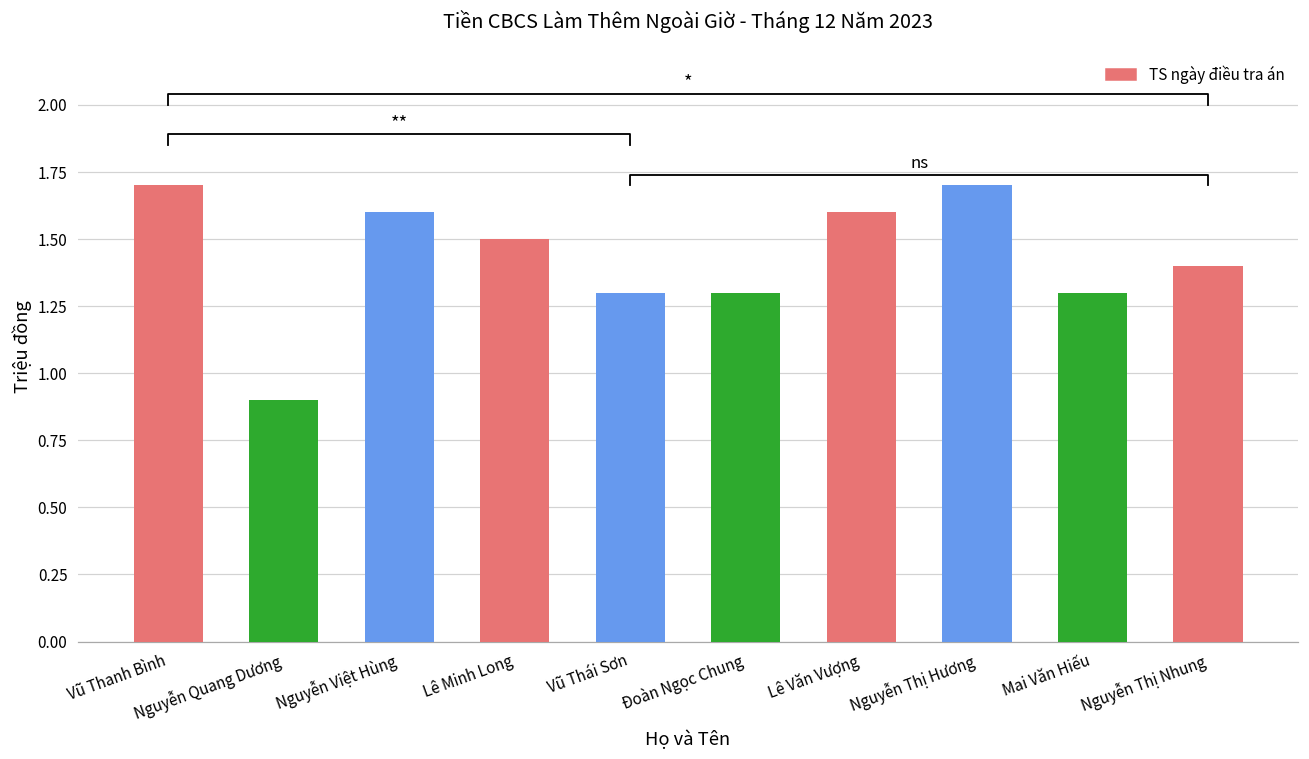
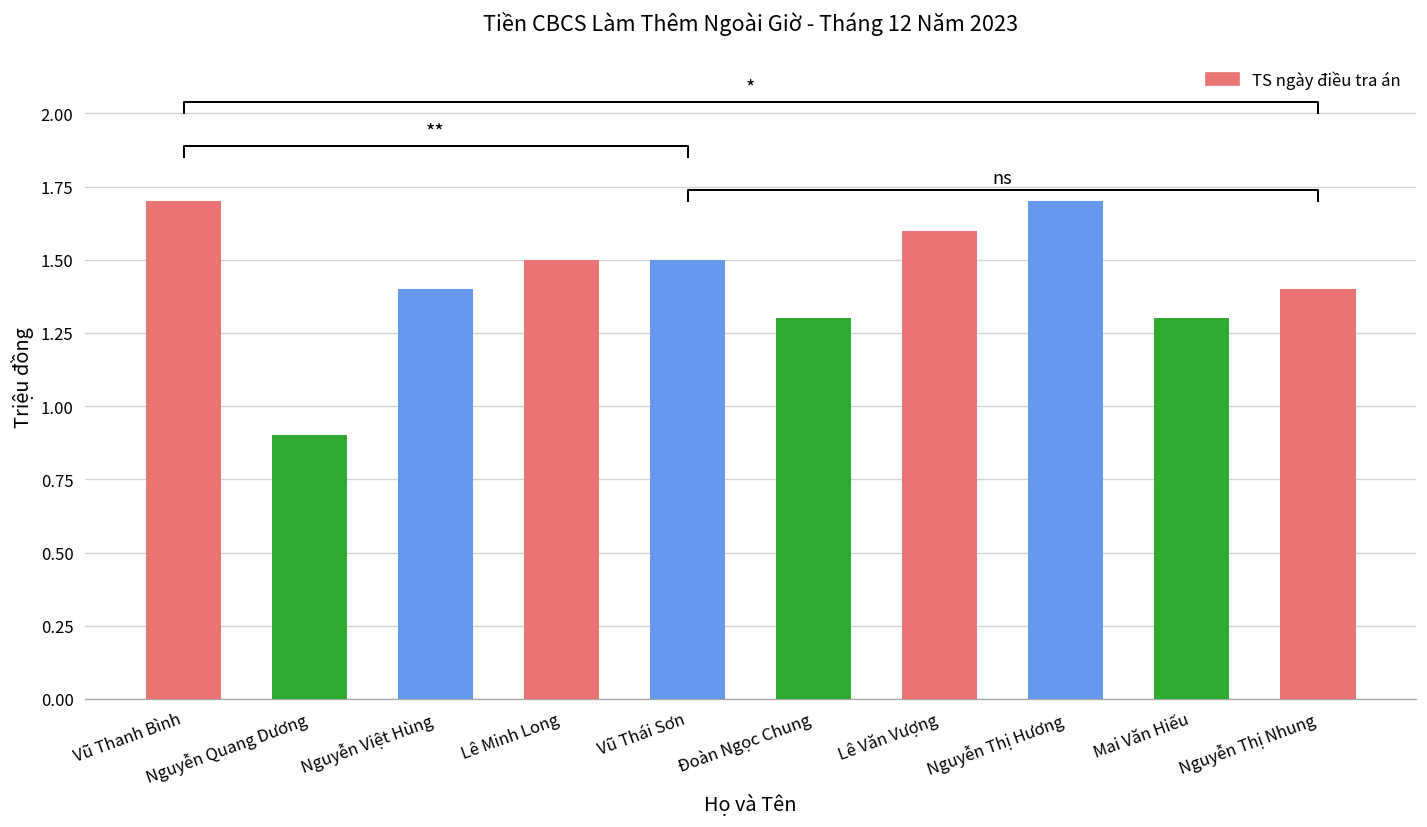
TS ngày điều tra án, Nguyễn Việt Hùng: 1.6 -> 1.4
TS ngày điều tra án, Vũ Thái Sơn: 1.3 -> 1.5
